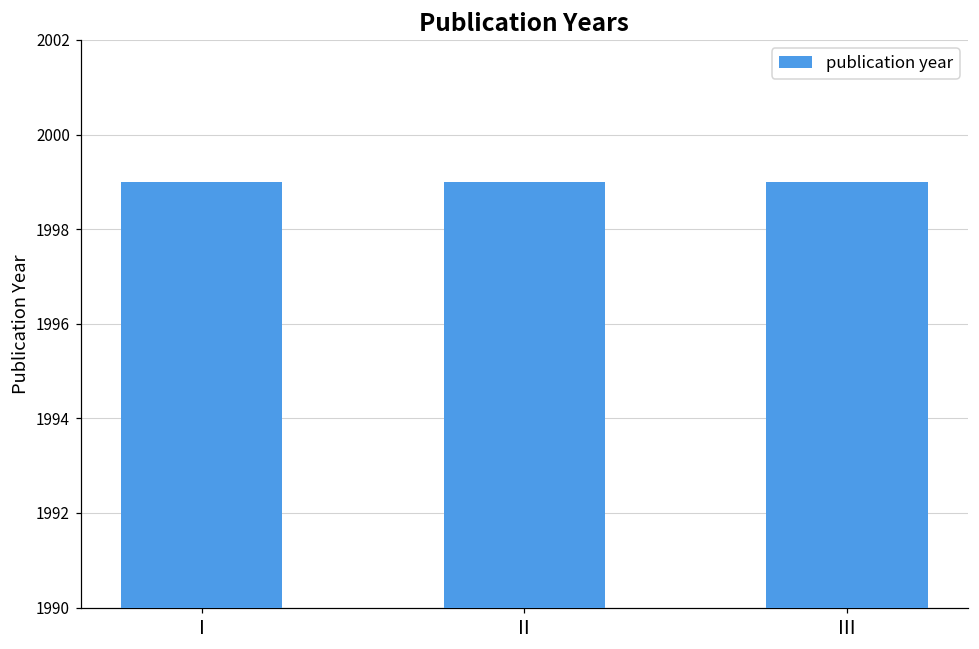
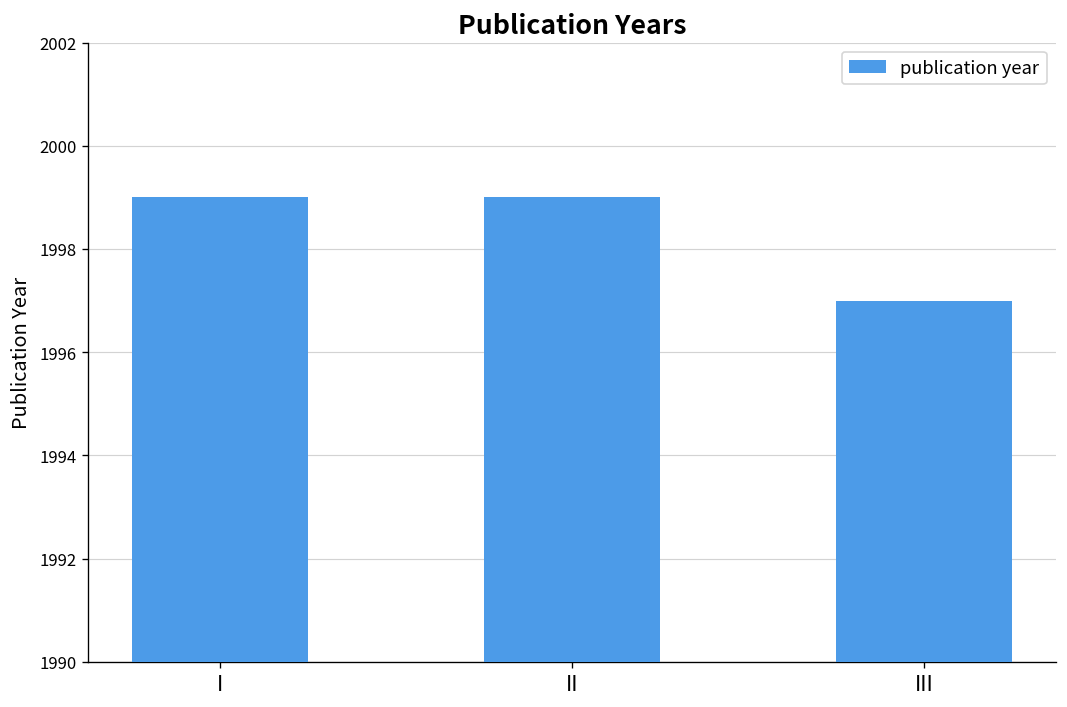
III: 1999 -> 1997
